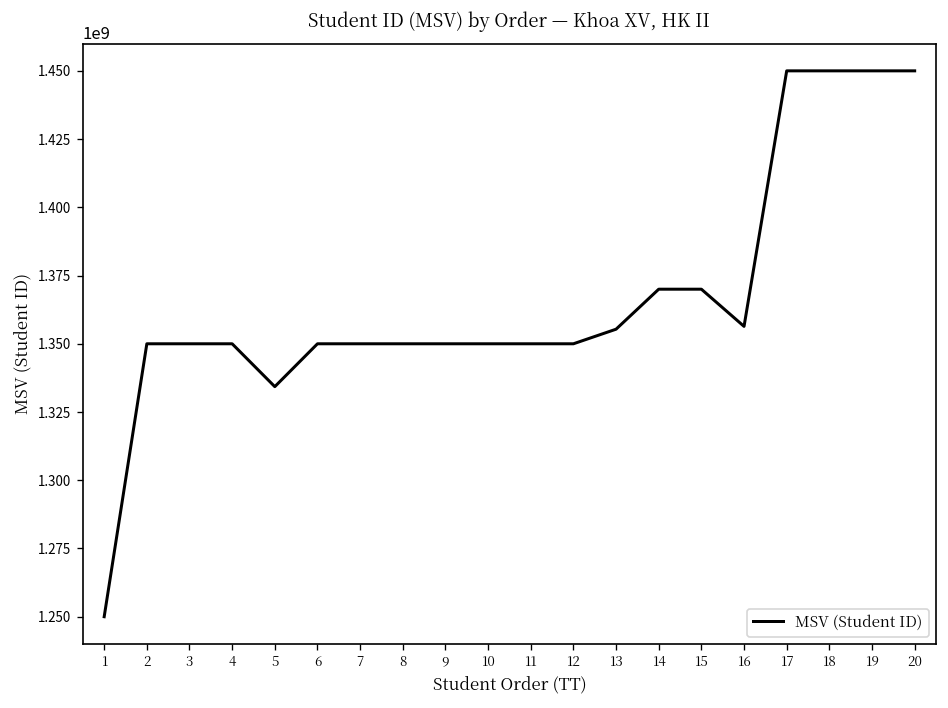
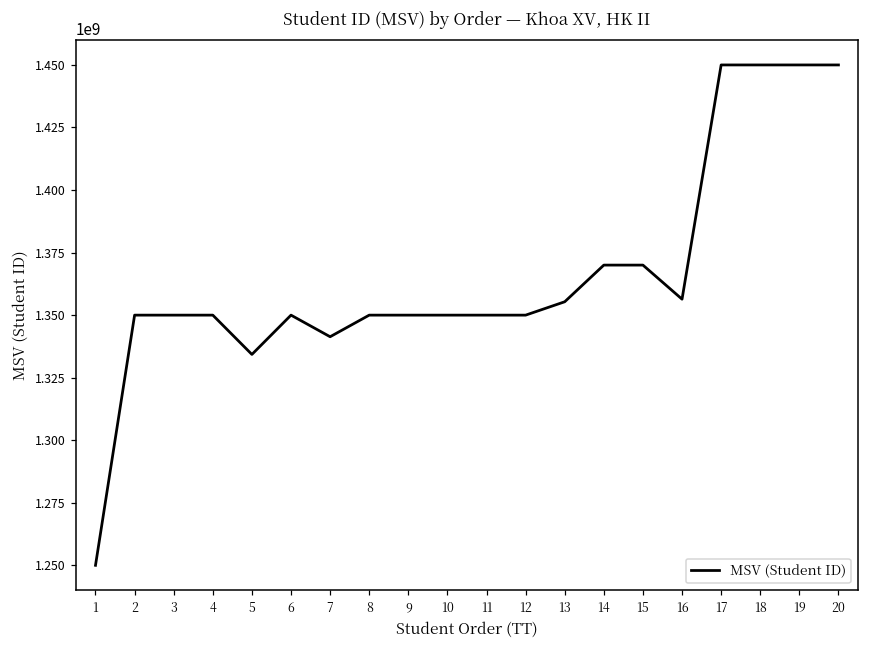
7: 1350000000 -> 1341000000
